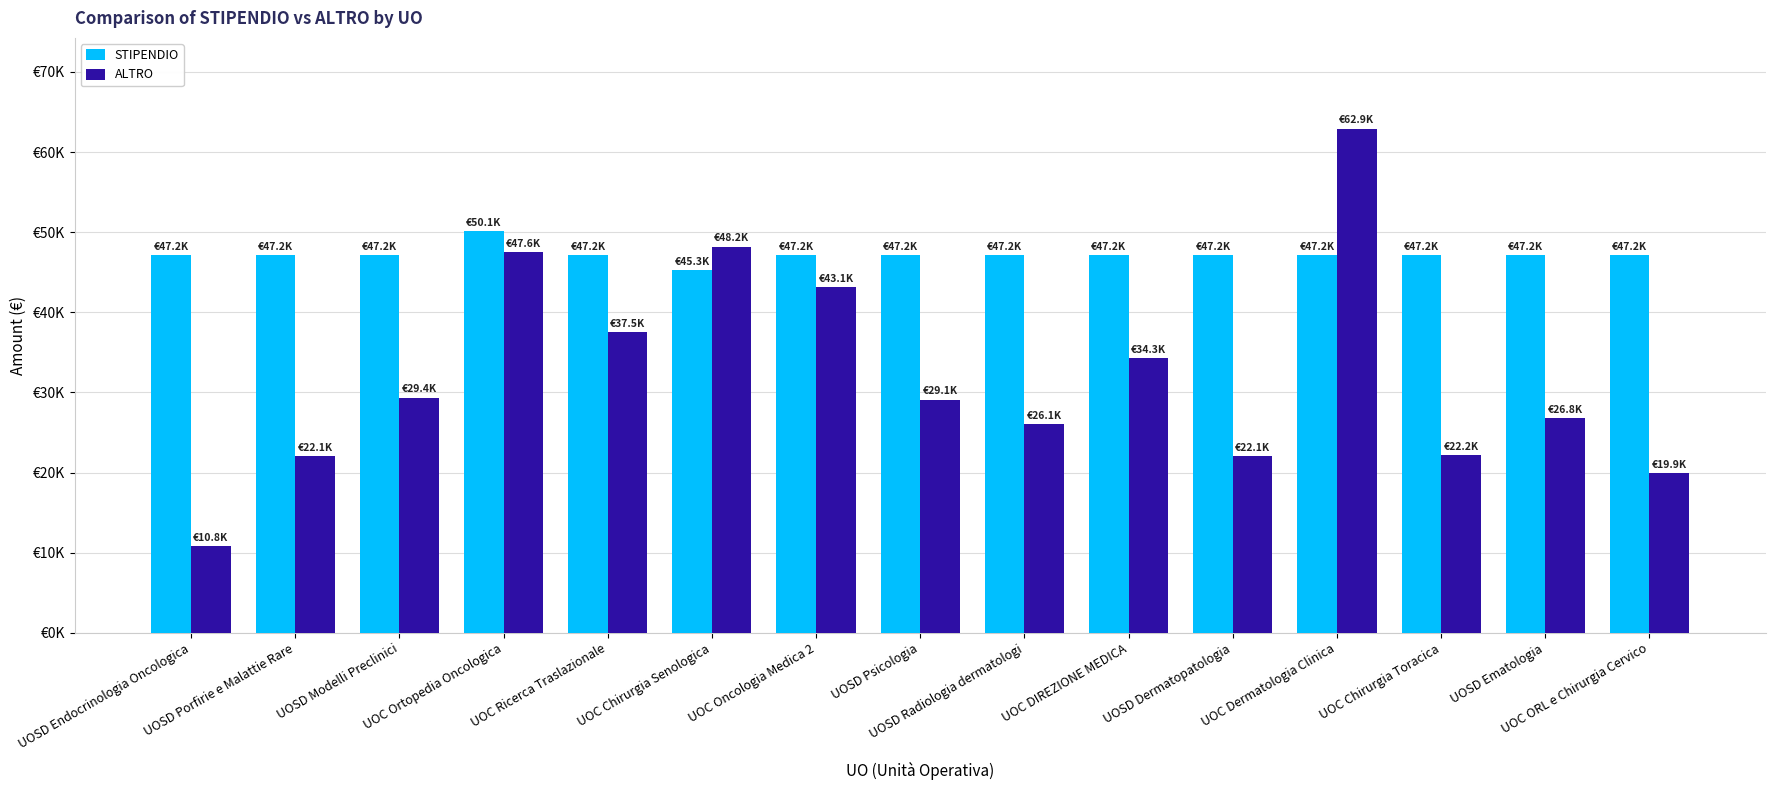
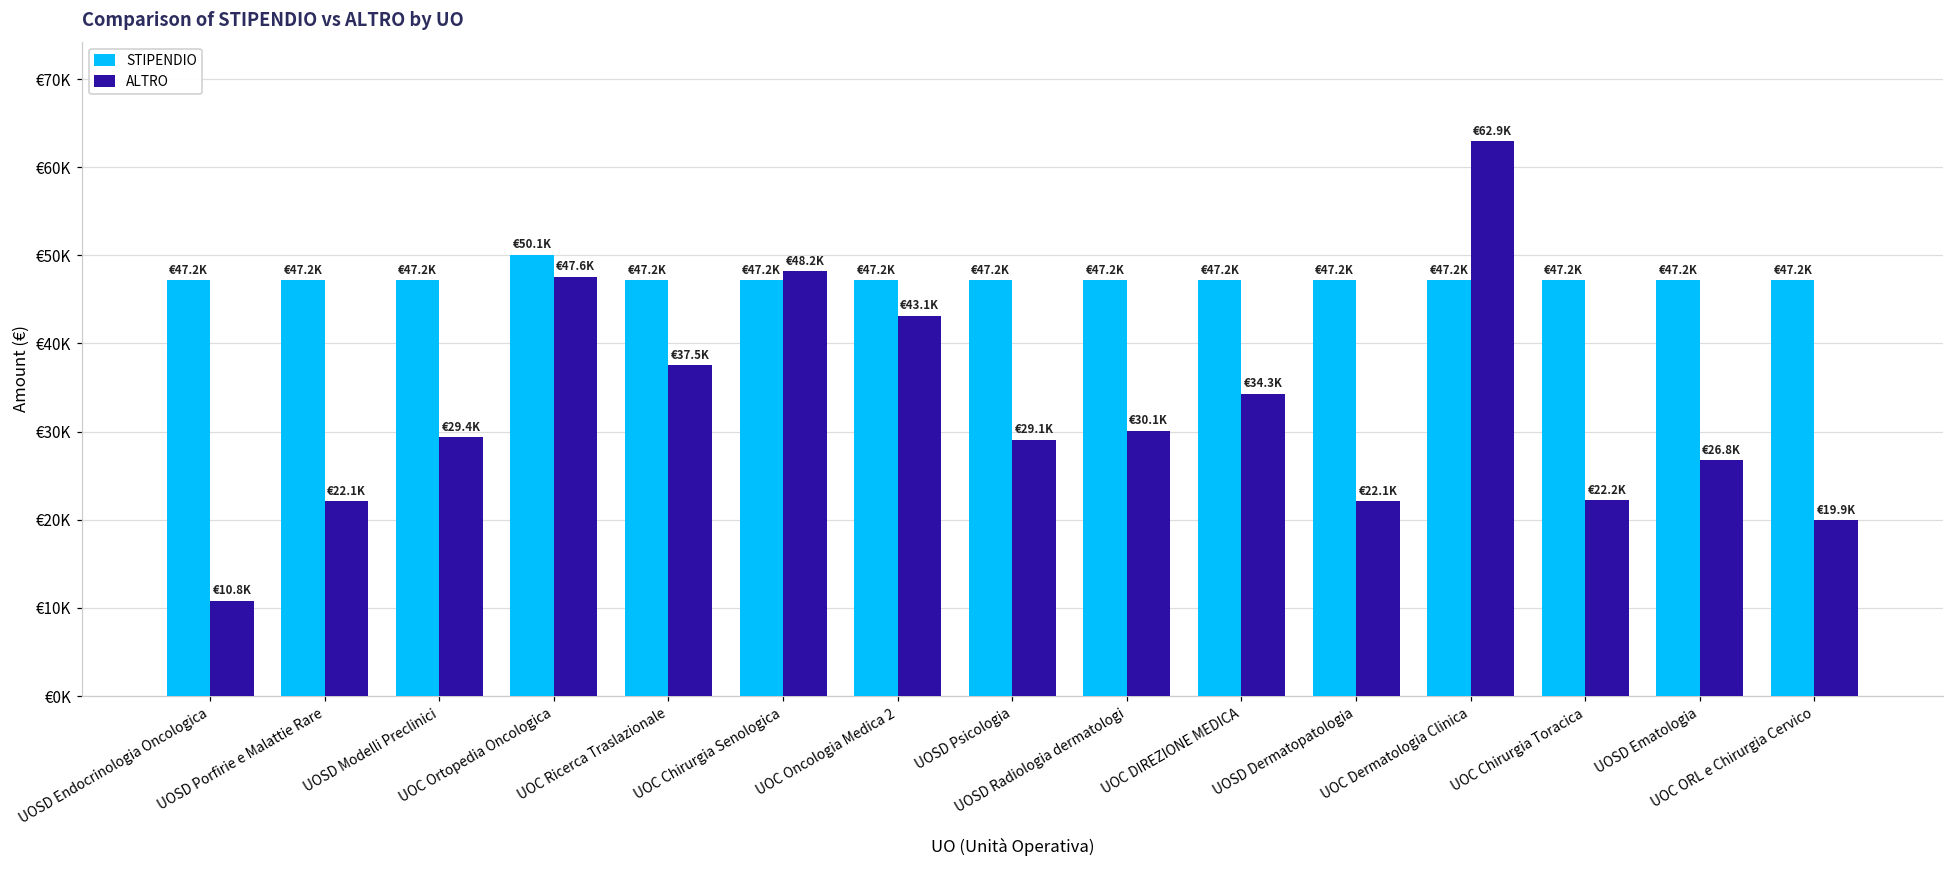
STIPENDIO, UOC Chirurgia Senologica: €45.3K -> €47.2K
ALTRO, UOSD Radiologia dermatologi: €26.1K -> €30.1K
